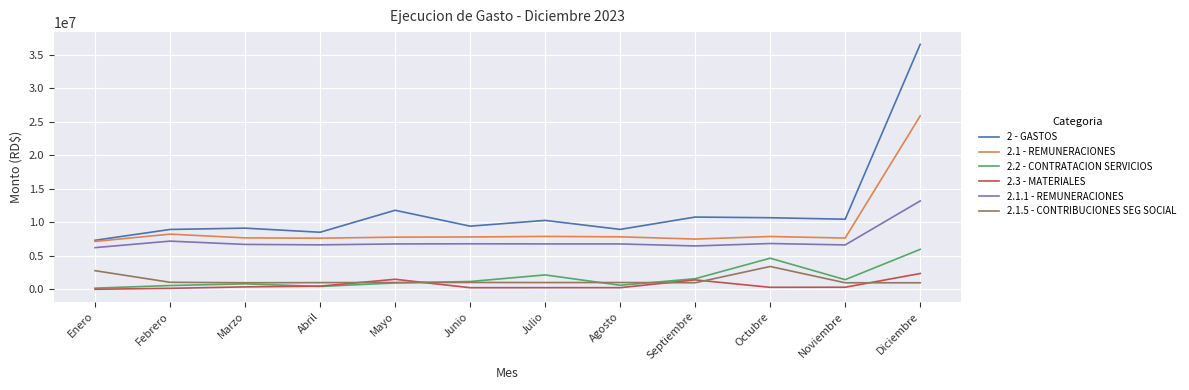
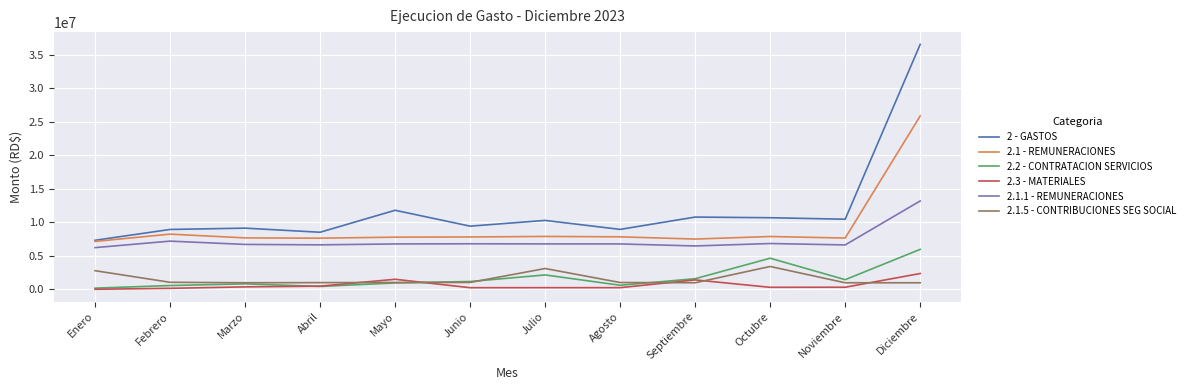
2.1.5 - CONTRIBUCIONES SEG SOCIAL, Julio: 1000000 -> 3000000
